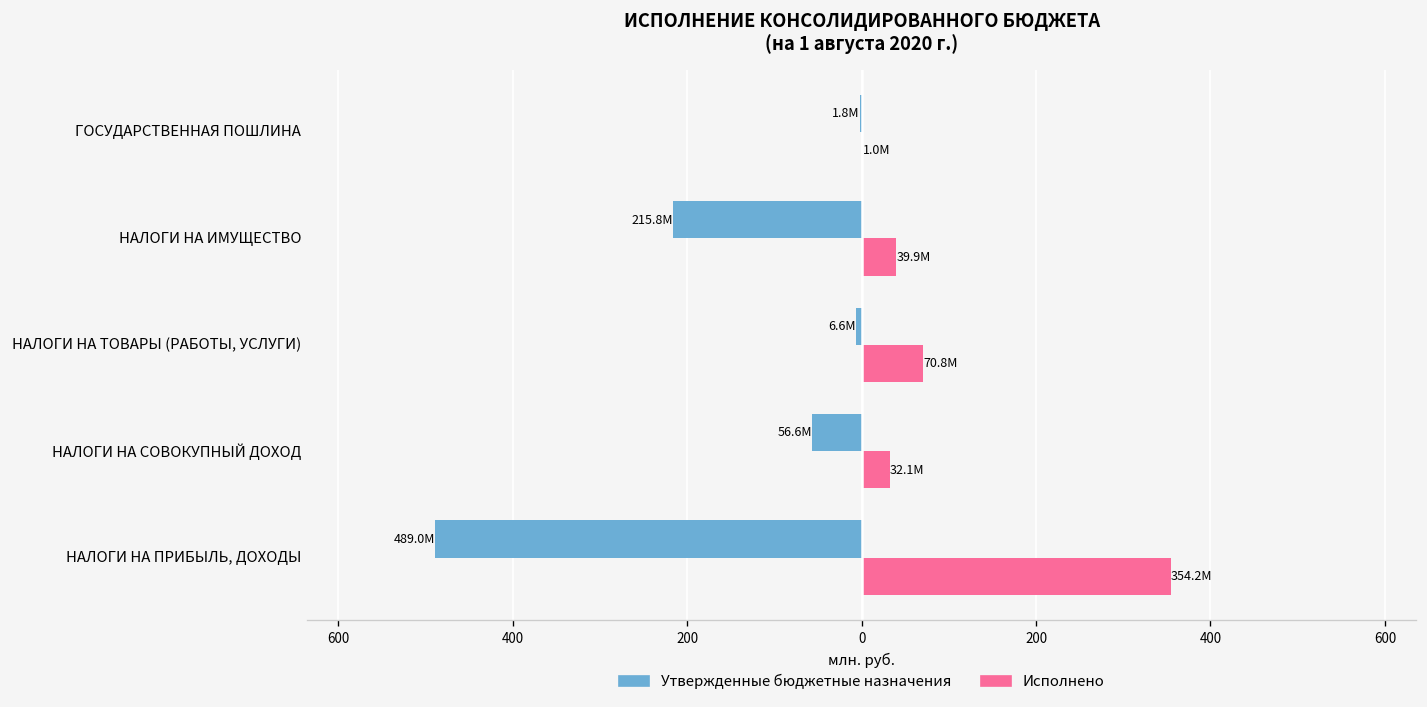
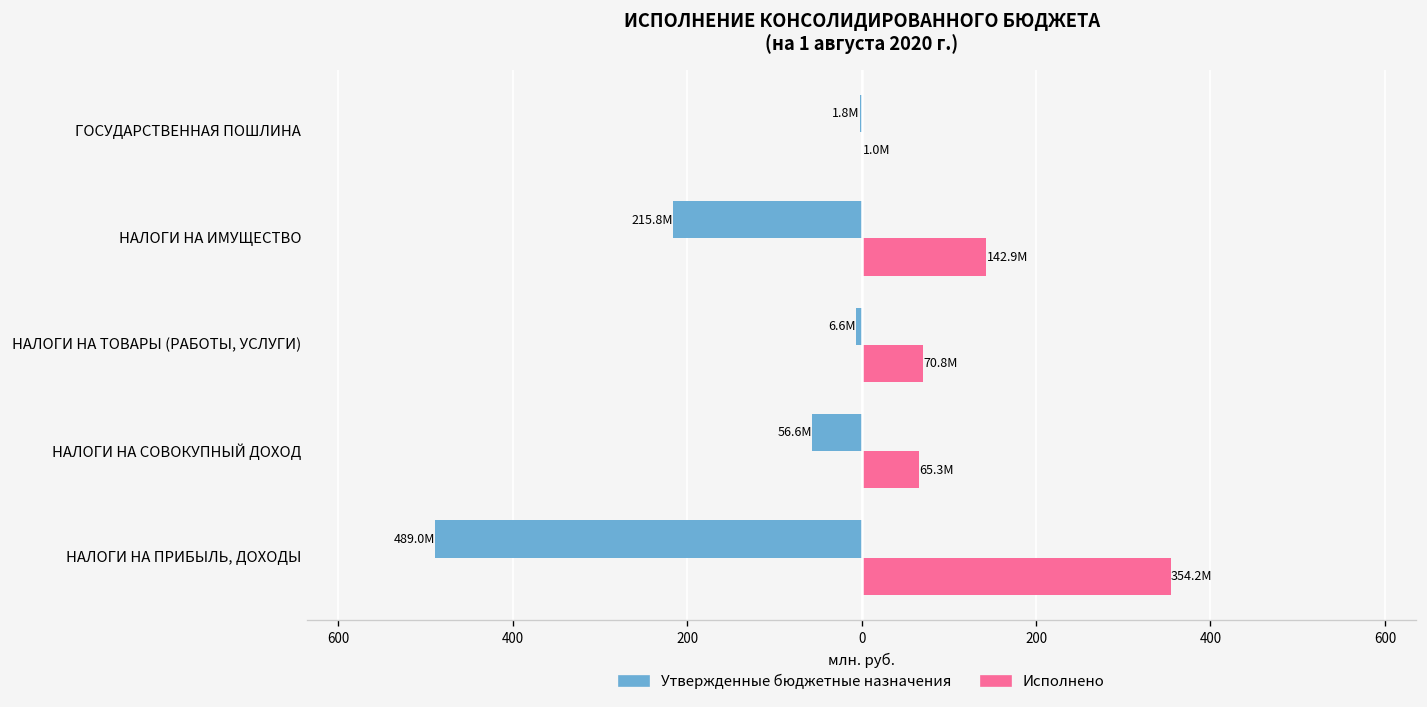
Исполнено, НАЛОГИ НА ИМУЩЕСТВО: 39.9M -> 142.9M
Исполнено, НАЛОГИ НА СОВОКУПНЫЙ ДОХОД: 32.1M -> 65.3M
